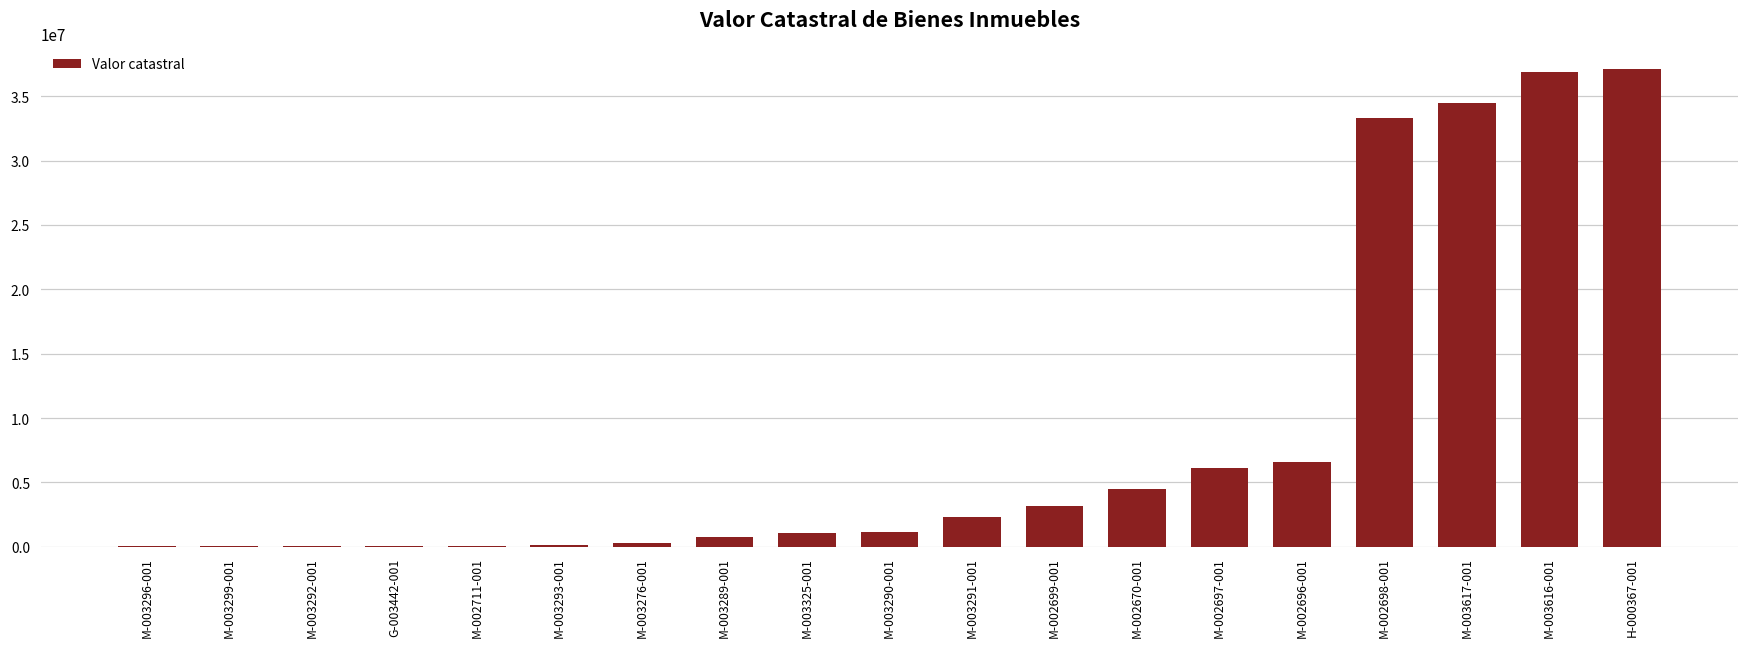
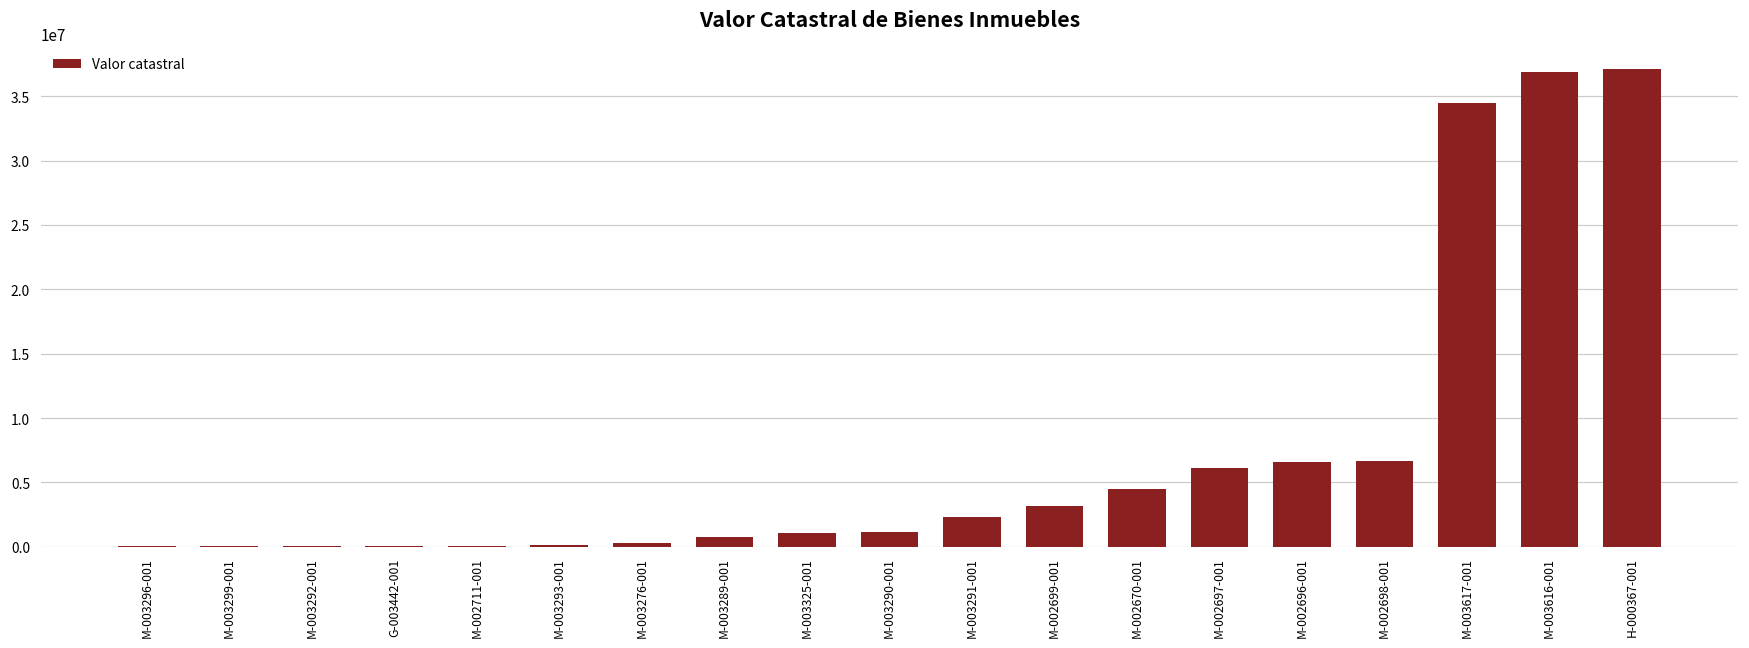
M-002698-001: 33300000 -> 6600000
